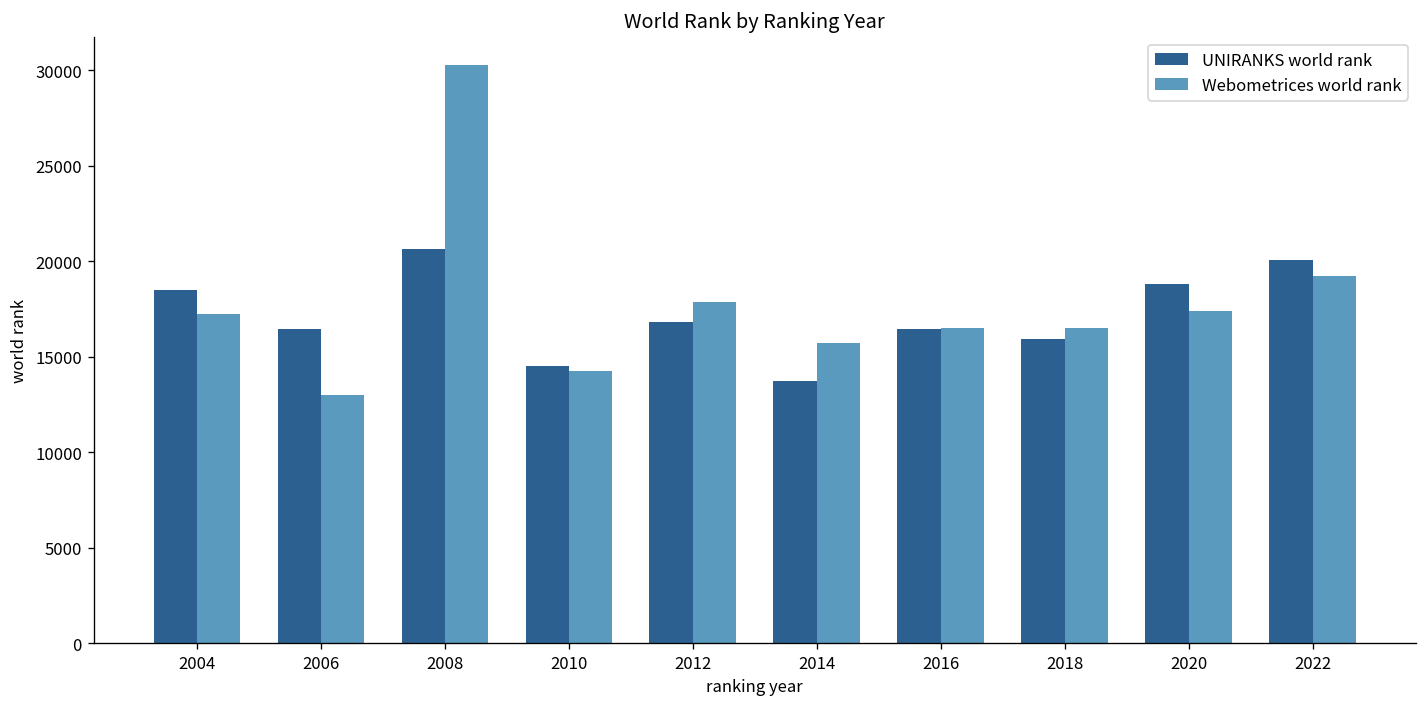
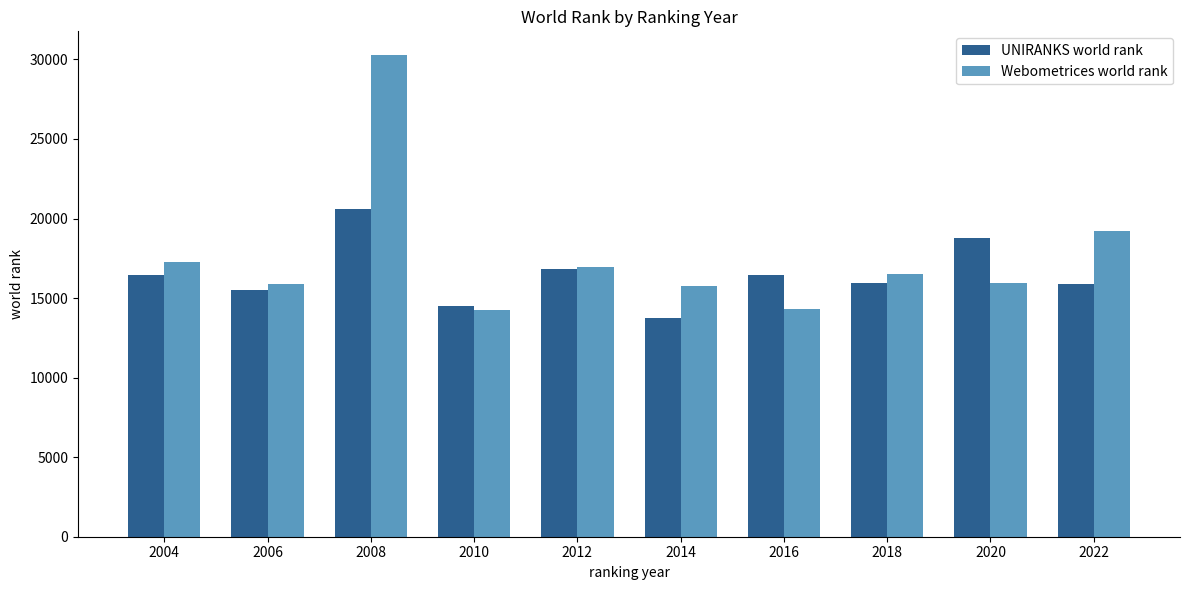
UNIRANKS world rank, 2004: 18500 -> 16400
UNIRANKS world rank, 2006: 16400 -> 15500
Webometrices world rank, 2006: 13000 -> 15900
Webometrices world rank, 2012: 17900 -> 16900
Webometrices world rank, 2016: 16500 -> 14300
Webometrices world rank, 2020: 17400 -> 15900
UNIRANKS world rank, 2022: 20100 -> 15900
